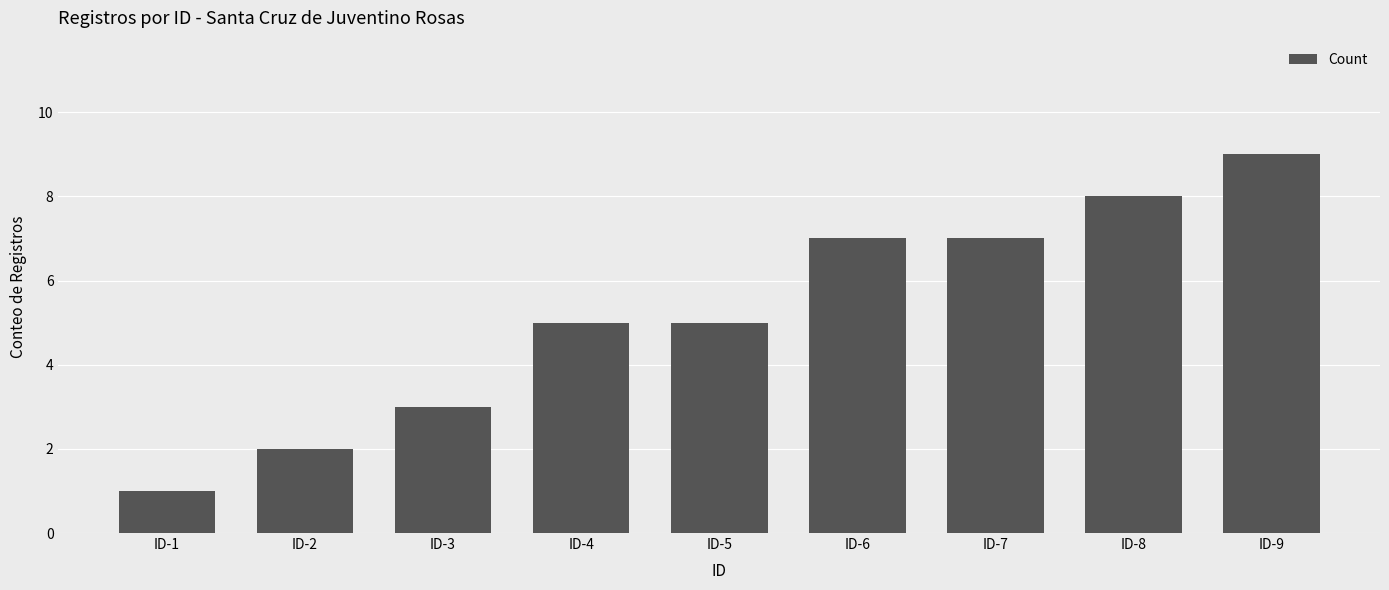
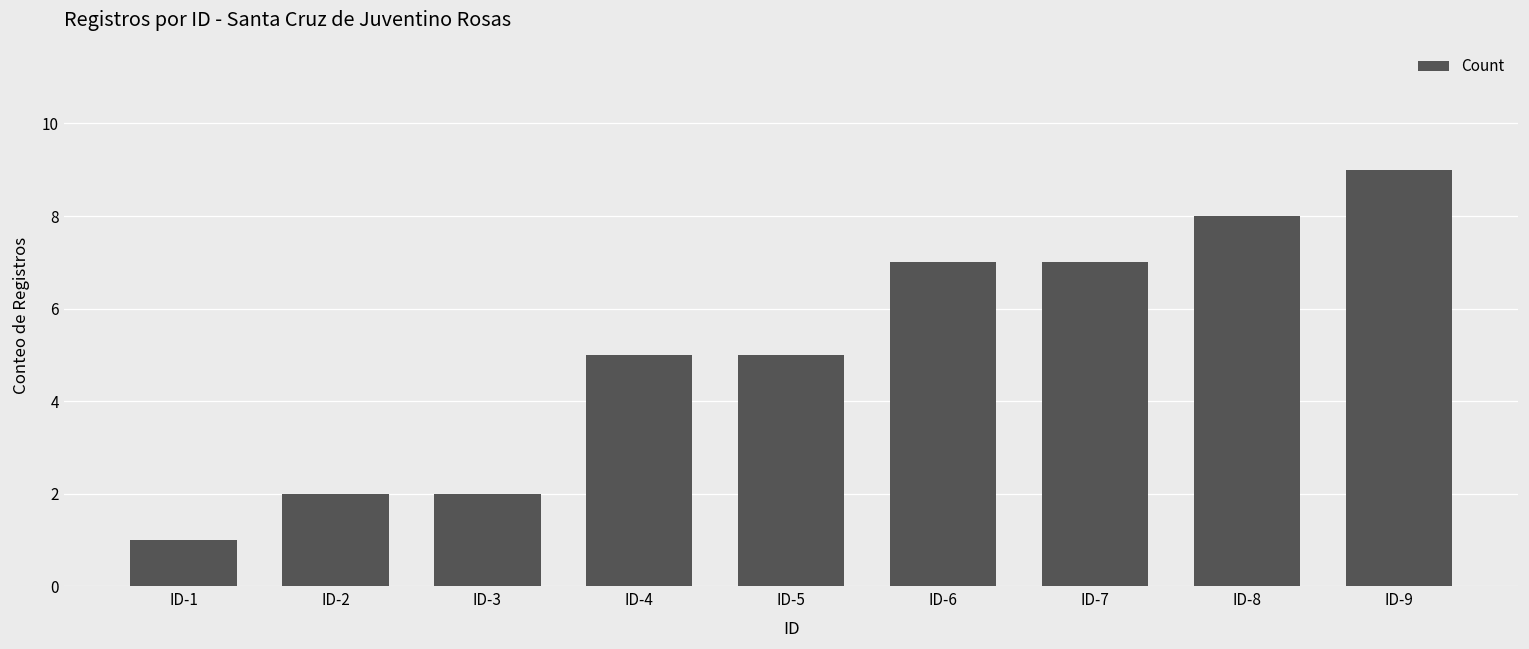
ID-3: 3 -> 2
